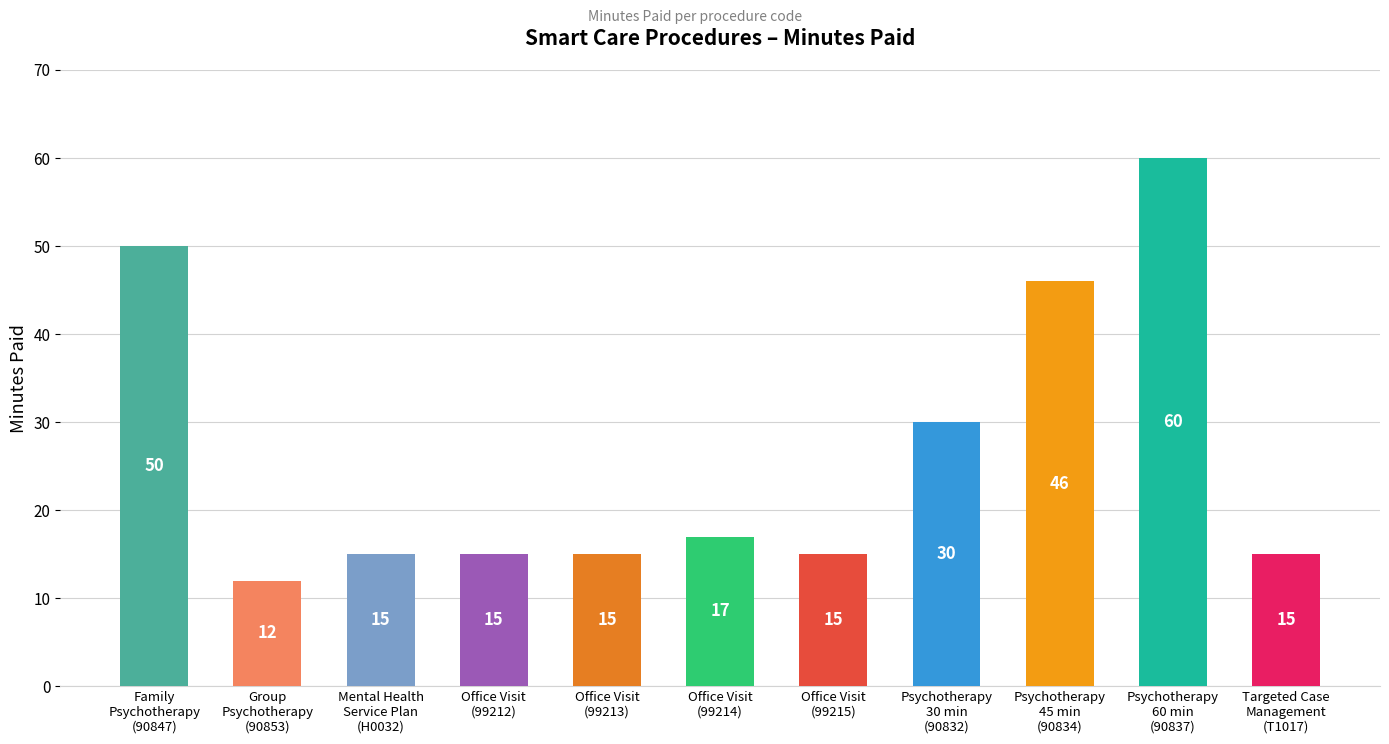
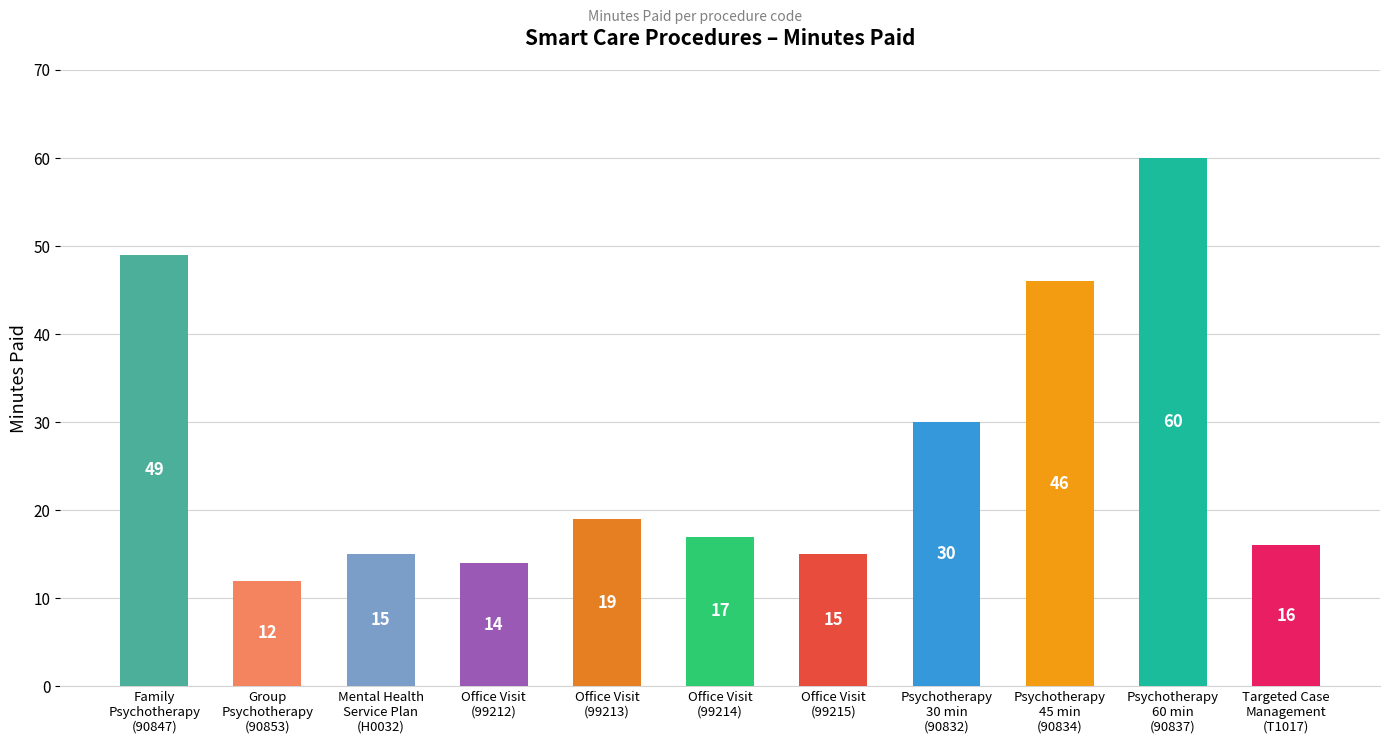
Family Psychotherapy (90847): 50 -> 49
Office Visit (99212): 15 -> 14
Office Visit (99213): 15 -> 19
Targeted Case Management (T1017): 15 -> 16
